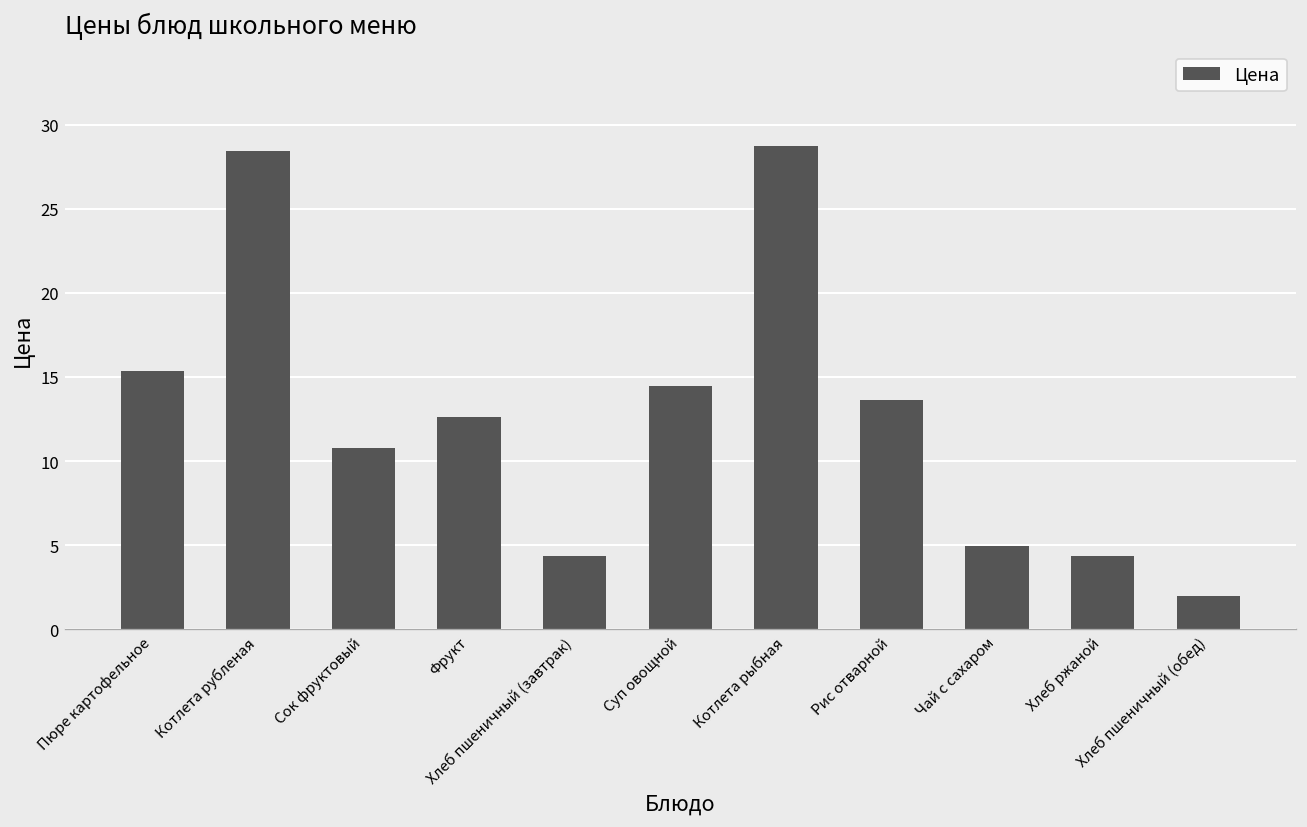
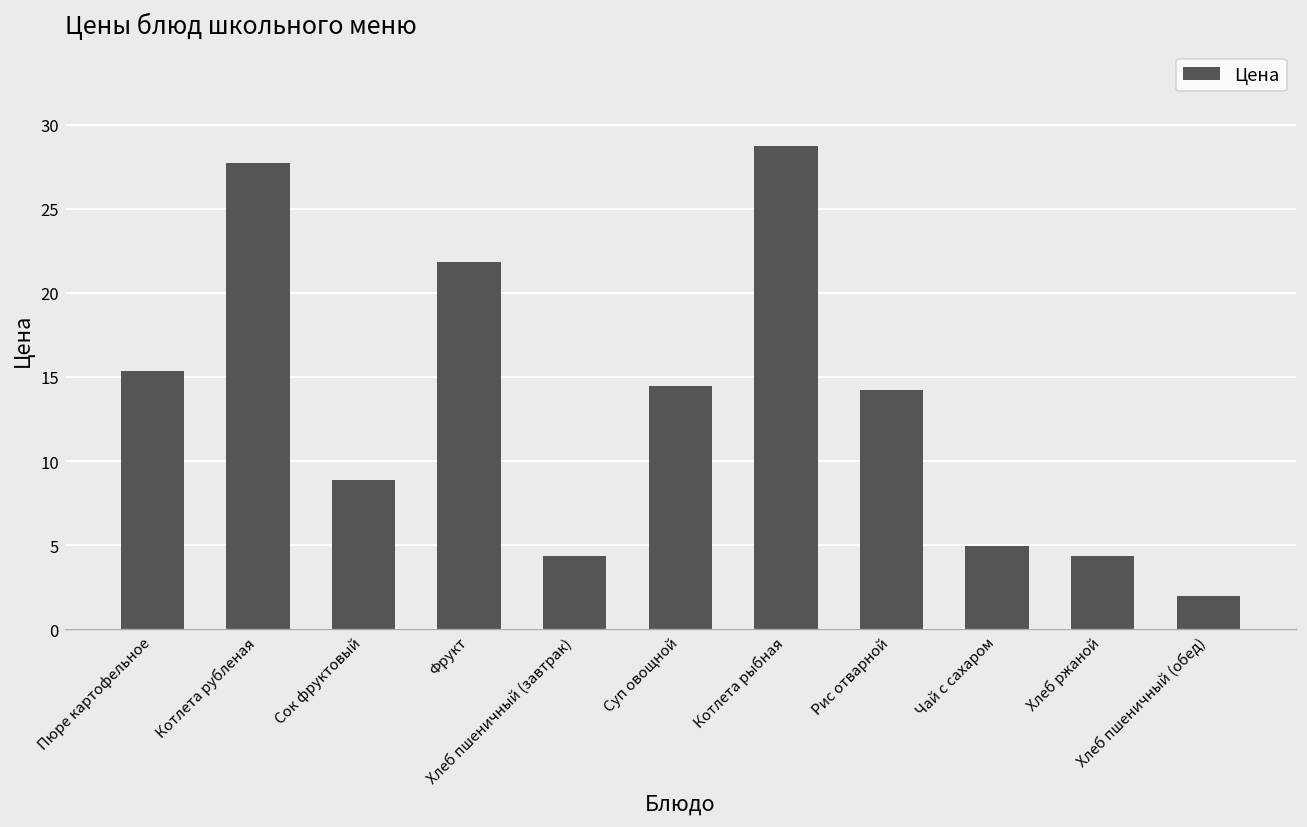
Котлета рубленая: 28.4 -> 27.7
Сок фруктовый: 10.8 -> 8.9
Фрукт: 12.6 -> 21.8
Рис отварной: 13.6 -> 14.2
